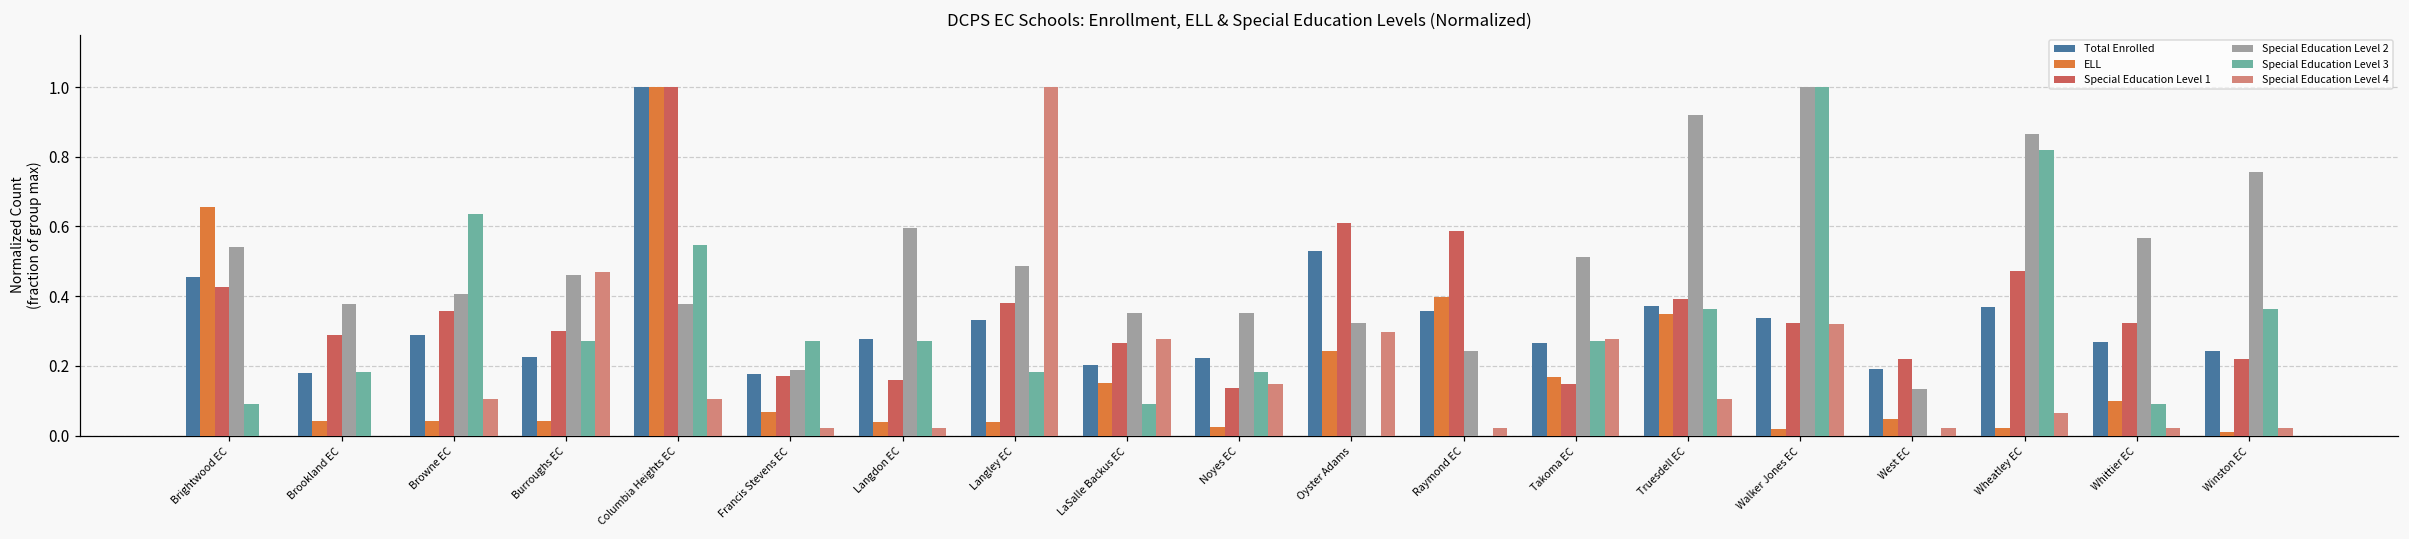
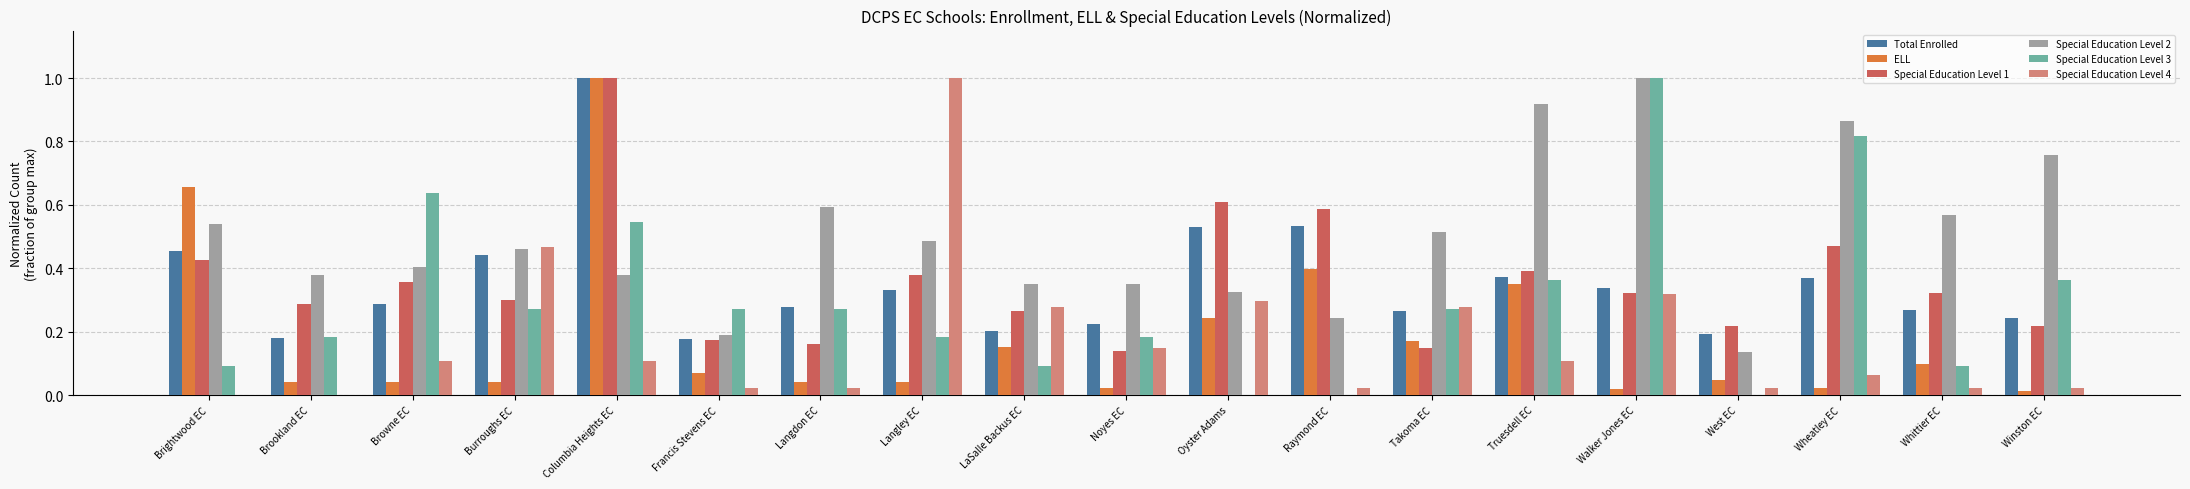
Total Enrolled, Burroughs EC: 0.22 -> 0.44
Total Enrolled, Raymond EC: 0.36 -> 0.53
